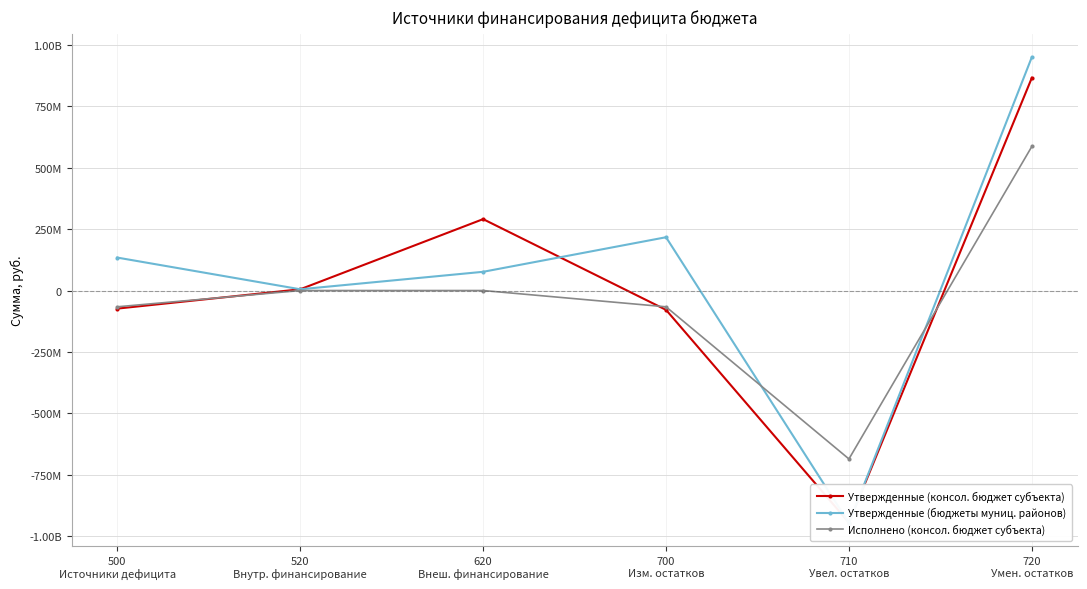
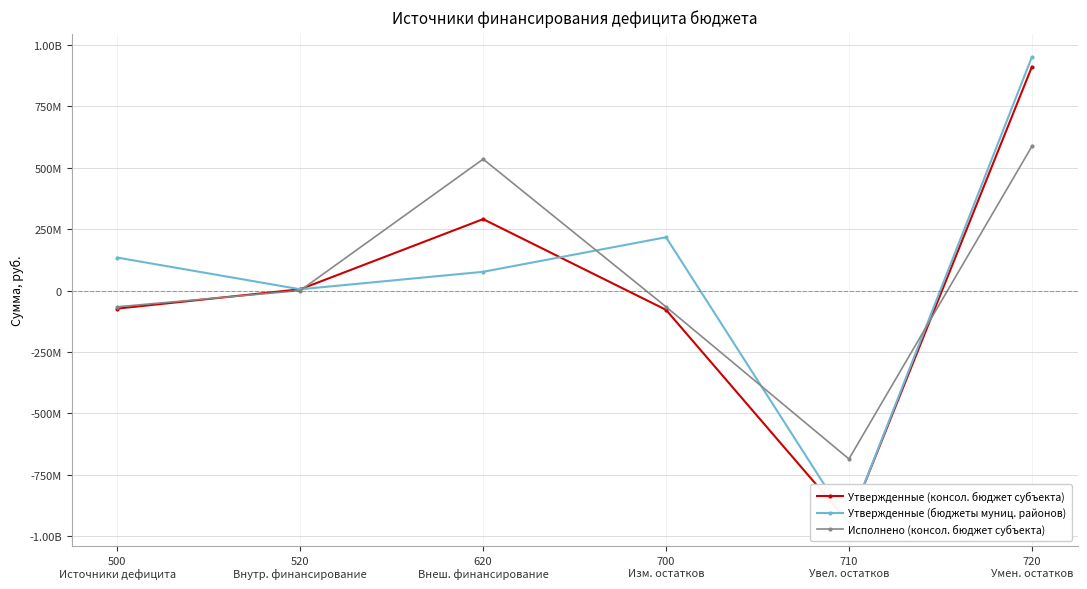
Исполнено (консол. бюджет субъекта), 620 Внеш. финансирование: 0 -> 530000000
Утвержденные (консол. бюджет субъекта), 720 Умен. остатков: 860000000 -> 910000000
